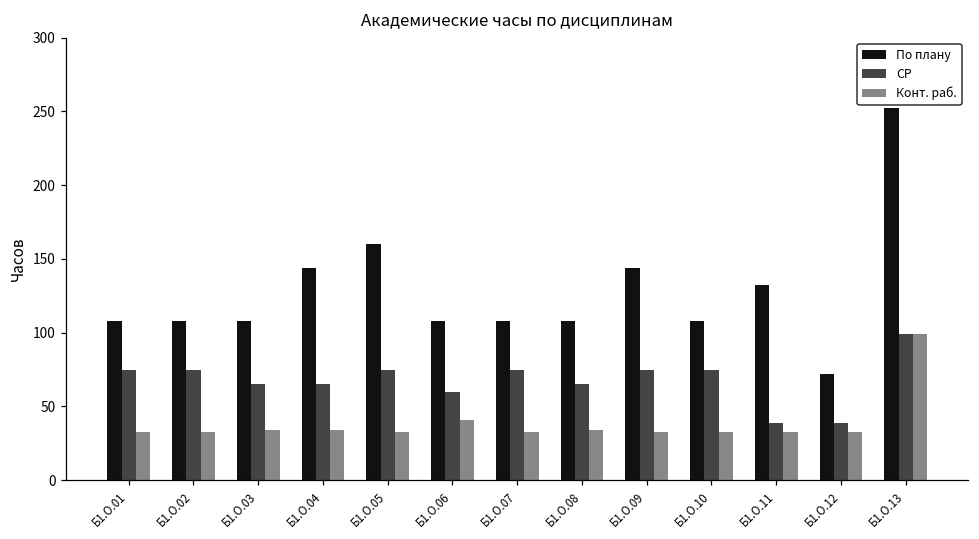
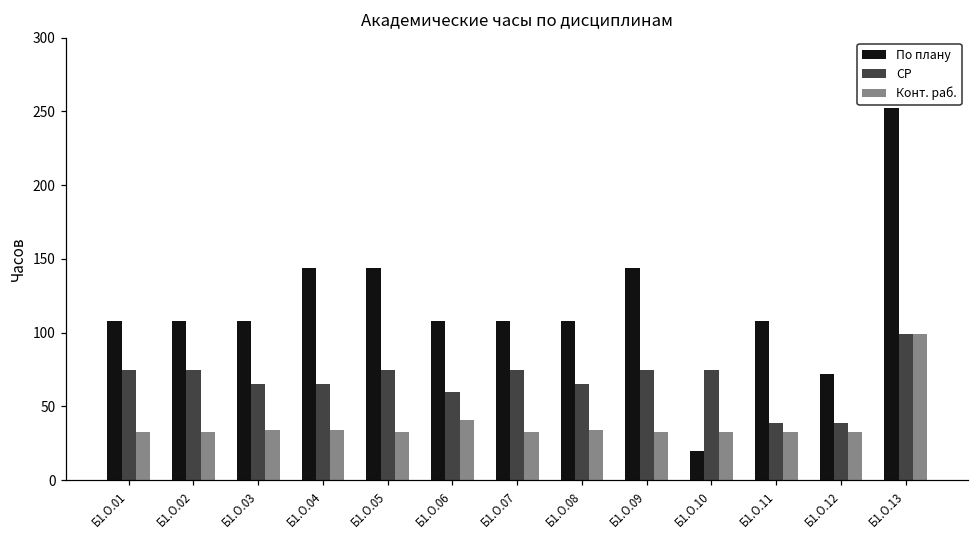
По плану, Б1.О.05: 160 -> 144
По плану, Б1.О.10: 108 -> 20
По плану, Б1.О.11: 132 -> 108
